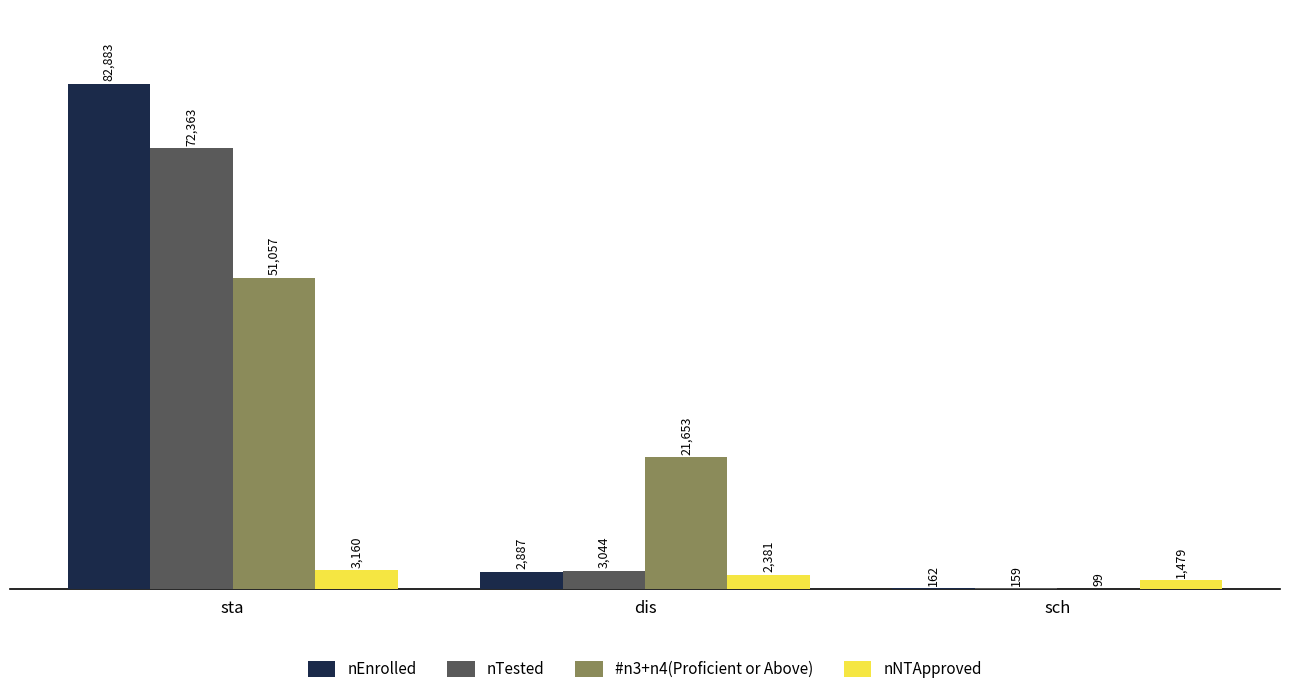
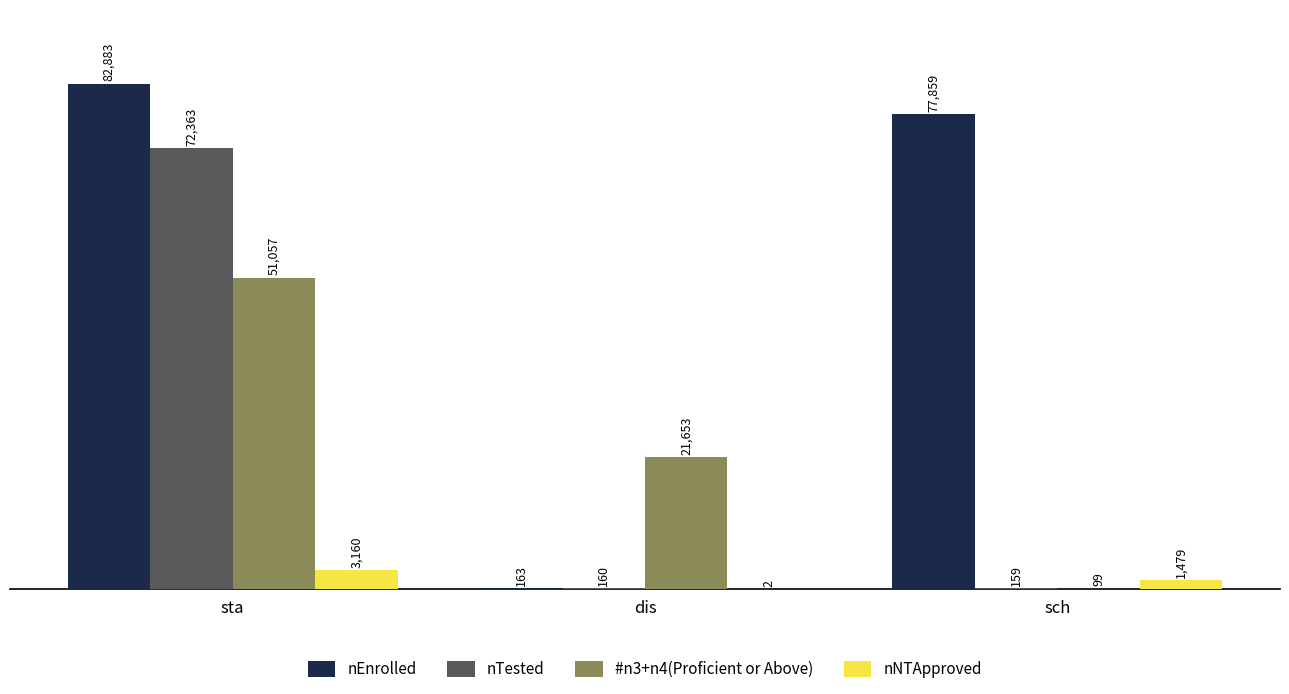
nEnrolled, dis: 2,887 -> 163
nTested, dis: 3,044 -> 160
nNTApproved, dis: 2,381 -> 2
nEnrolled, sch: 162 -> 77,859
